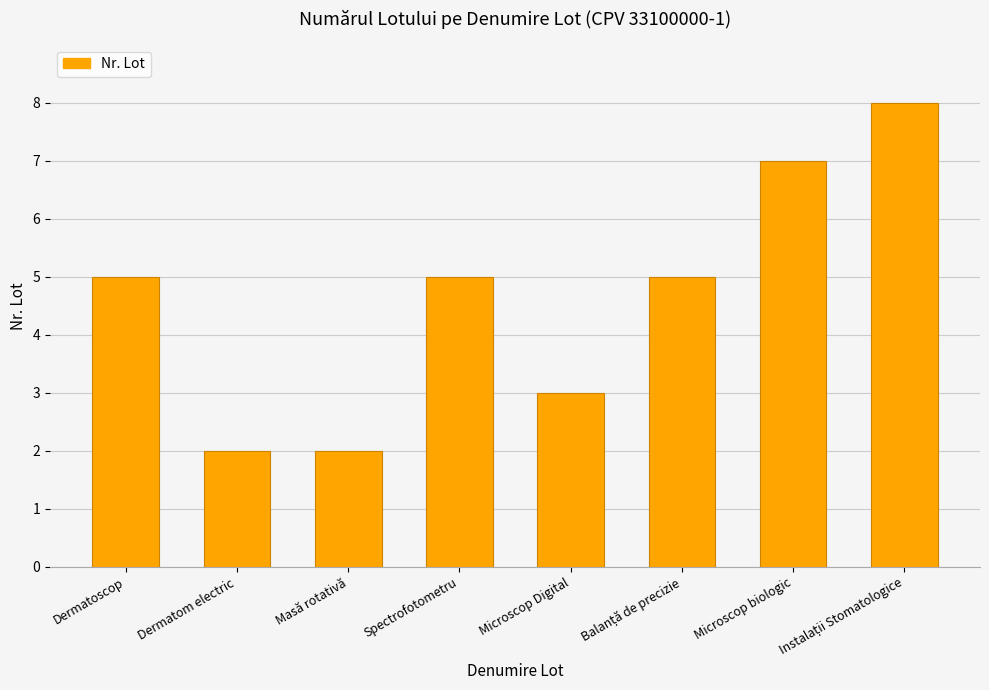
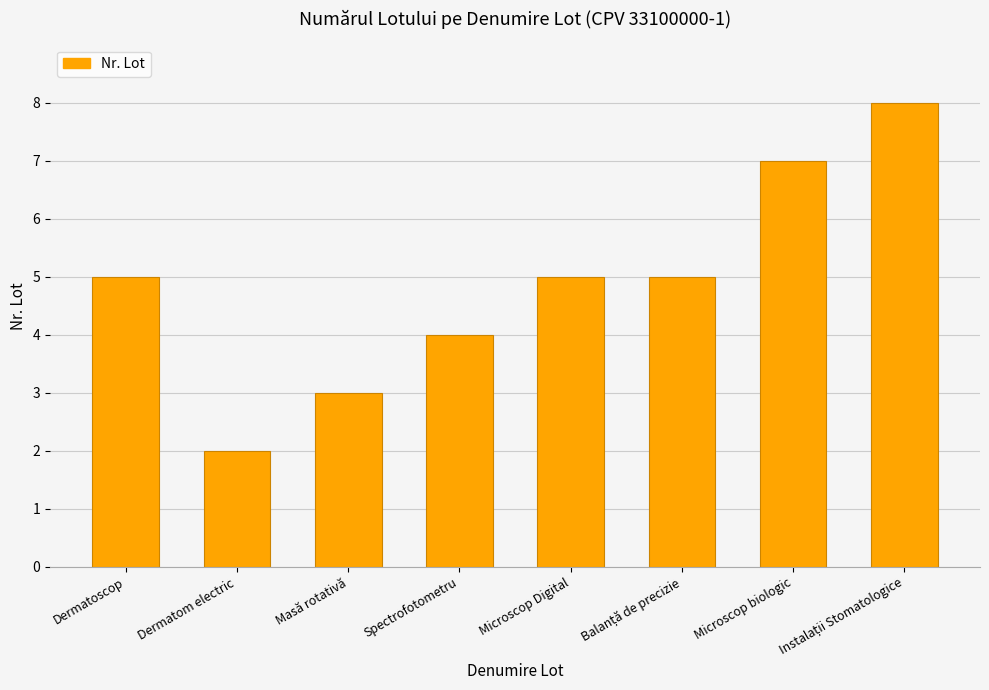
Masă rotativă: 2 -> 3
Spectrofotometru: 5 -> 4
Microscop Digital: 3 -> 5
